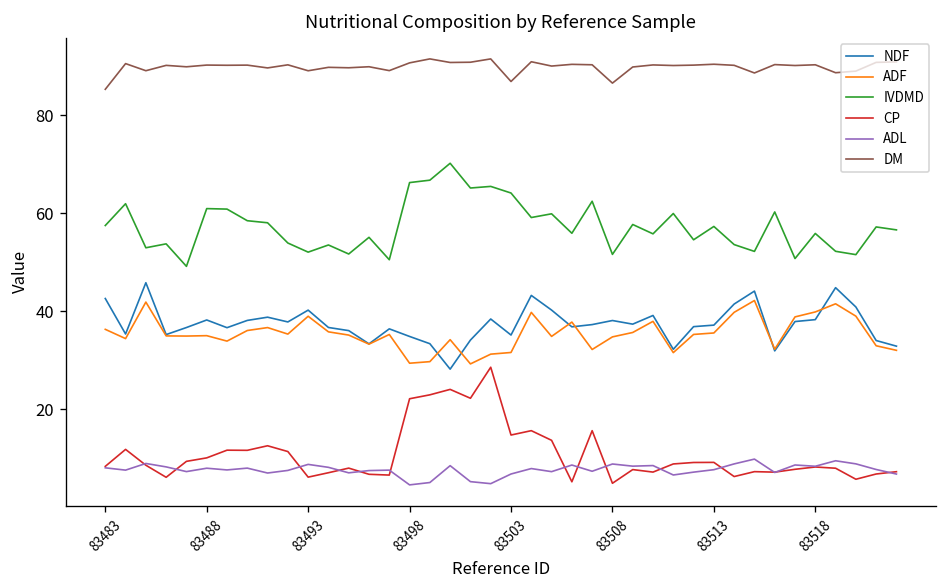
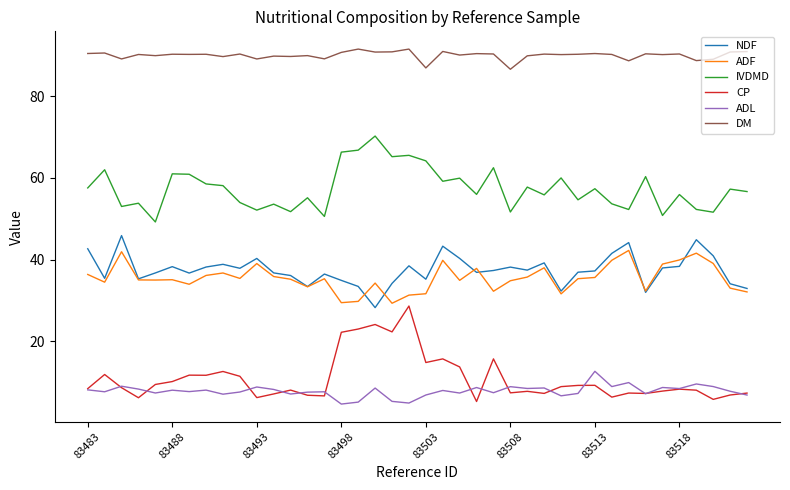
DM, 83483: 85 -> 90
CP, 83508: 5 -> 7
ADL, 83513: 8 -> 13
